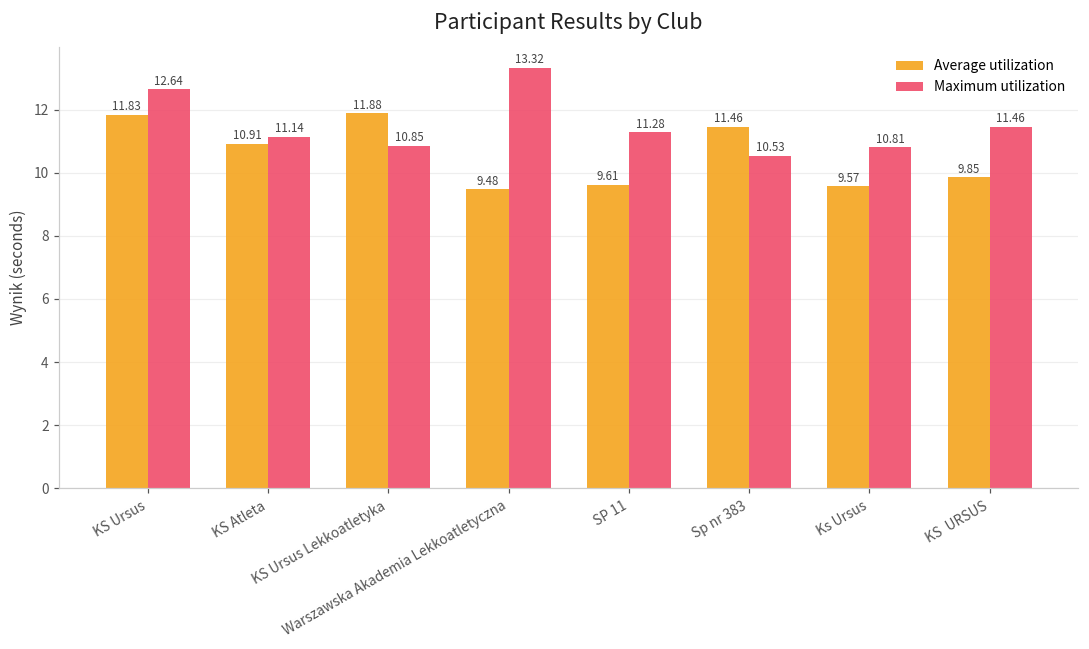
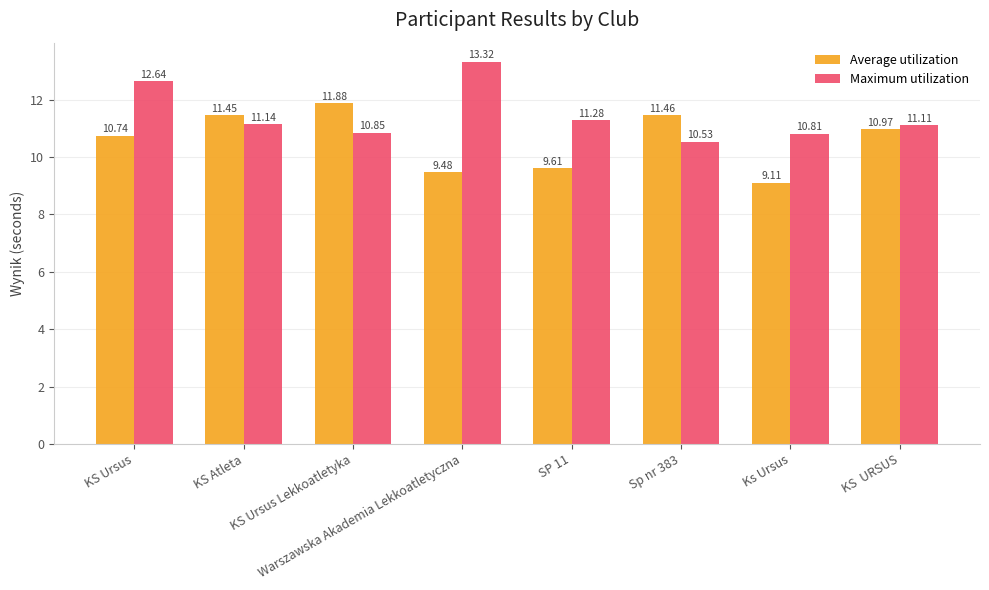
Average utilization, KS Ursus: 11.83 -> 10.74
Average utilization, KS Atleta: 10.91 -> 11.45
Average utilization, Ks Ursus: 9.57 -> 9.11
Average utilization, KS URSUS: 9.85 -> 10.97
Maximum utilization, KS URSUS: 11.46 -> 11.11
